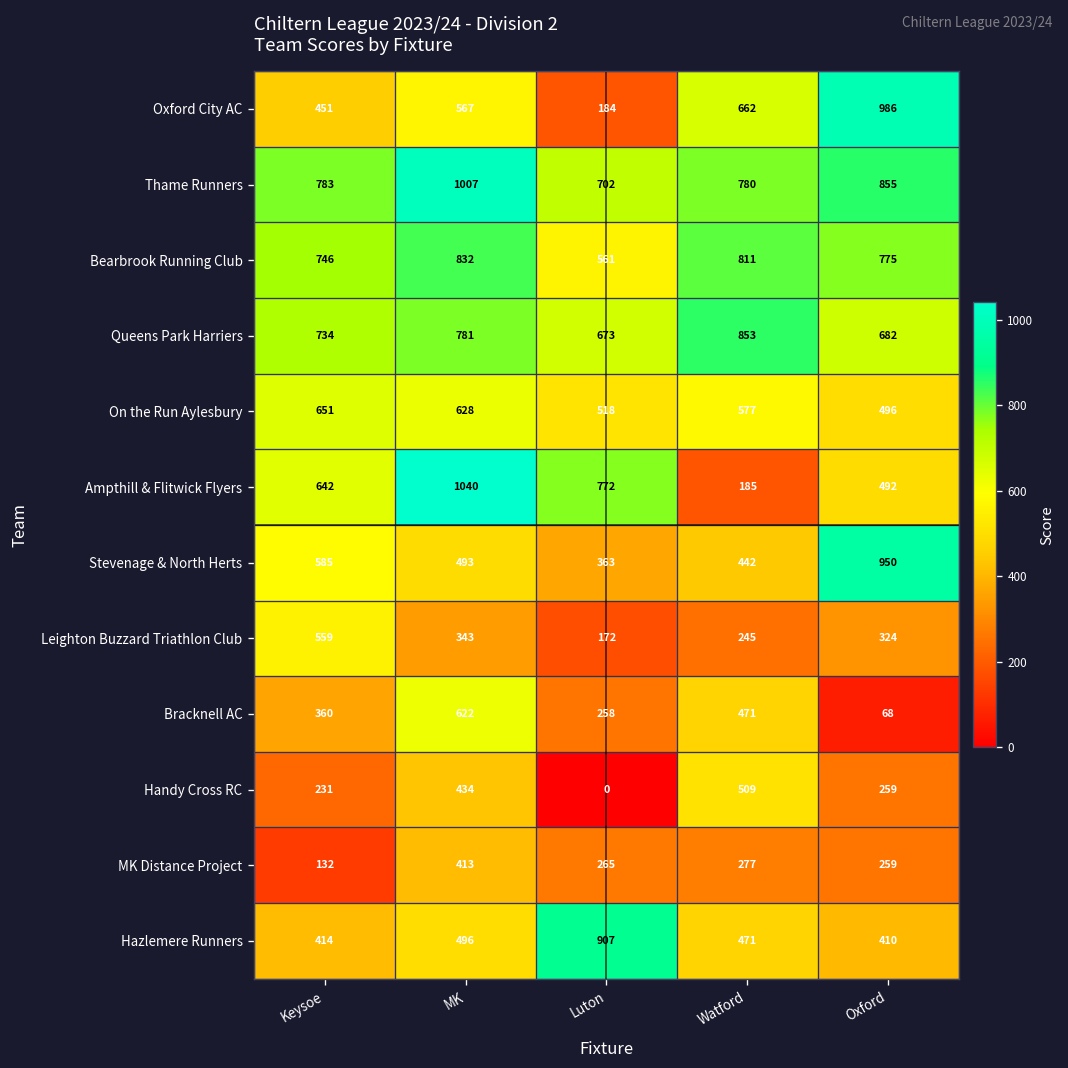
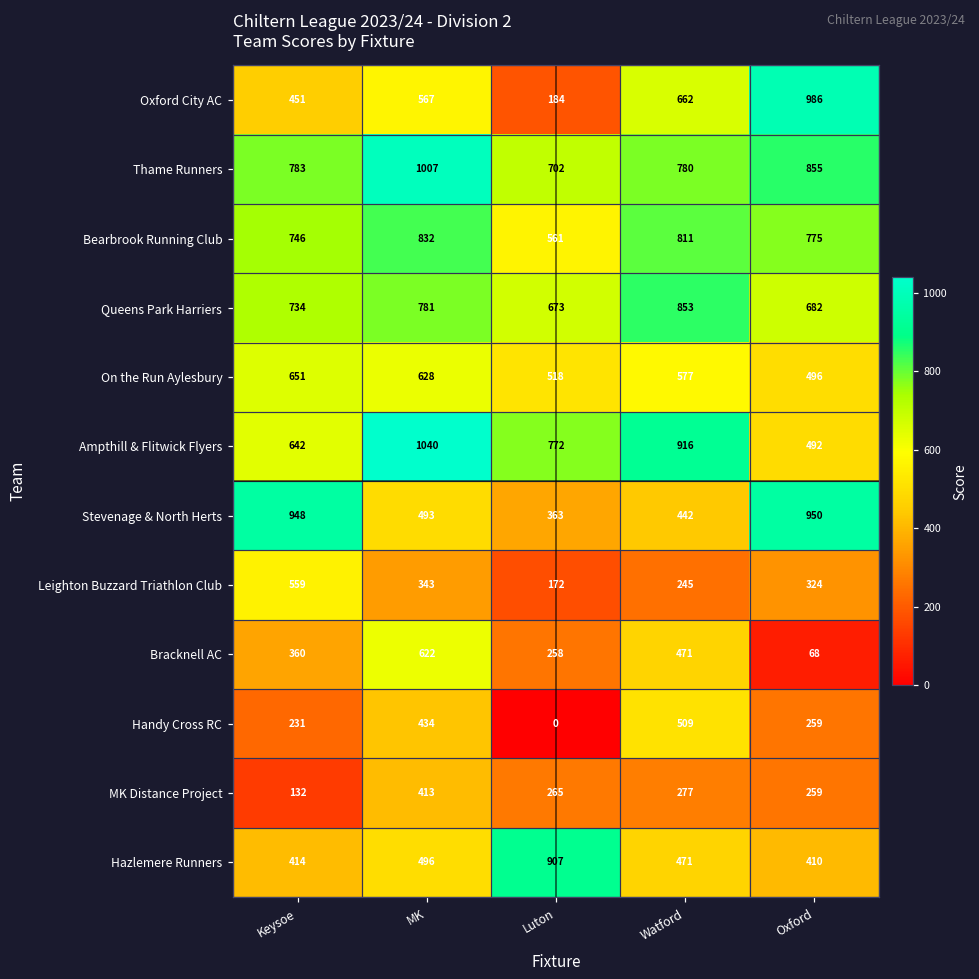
Ampthill & Flitwick Flyers, Watford: 185 -> 916
Stevenage & North Herts, Keysoe: 585 -> 948
